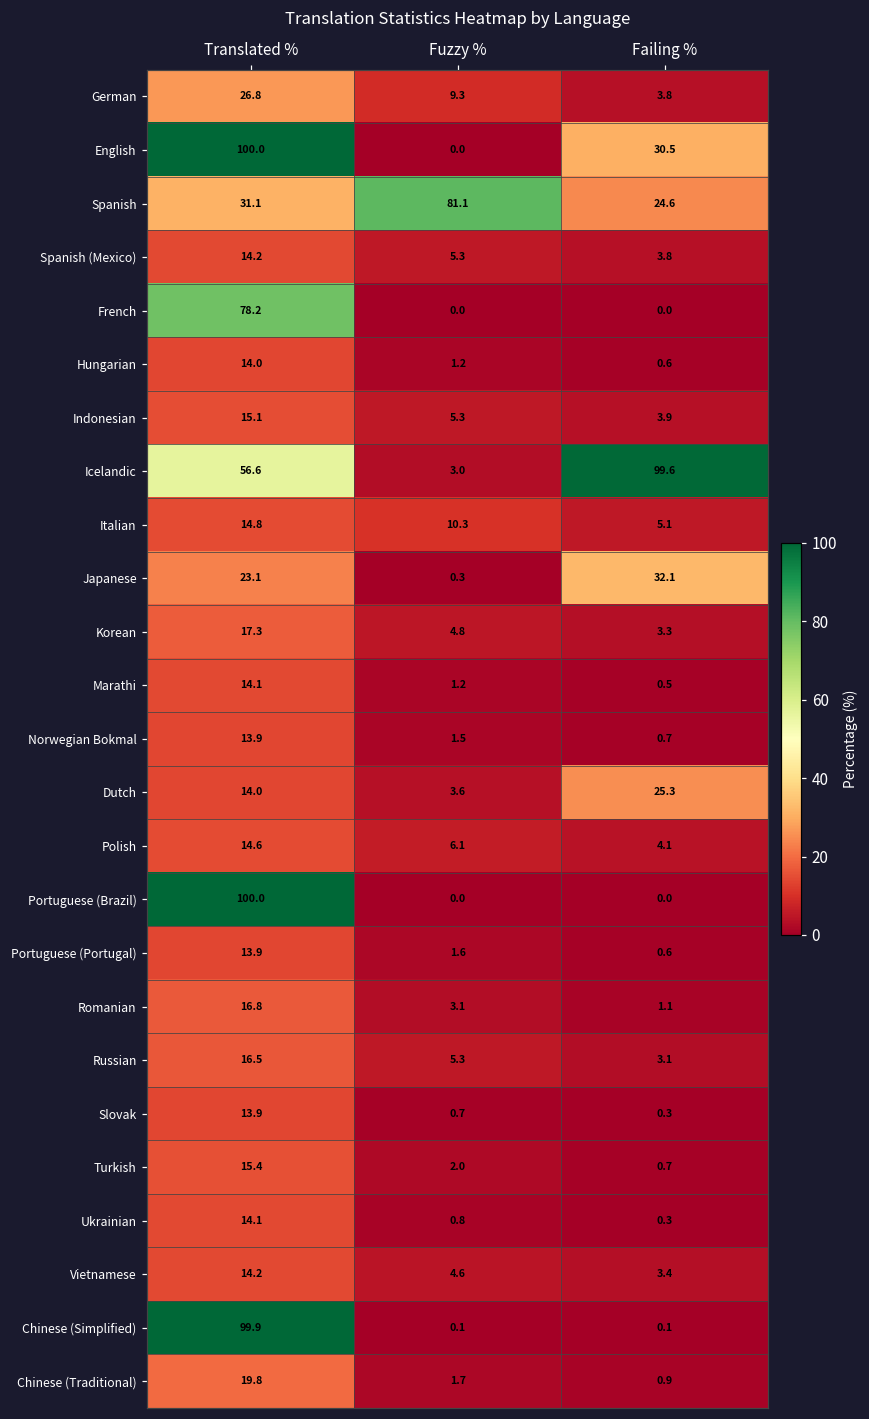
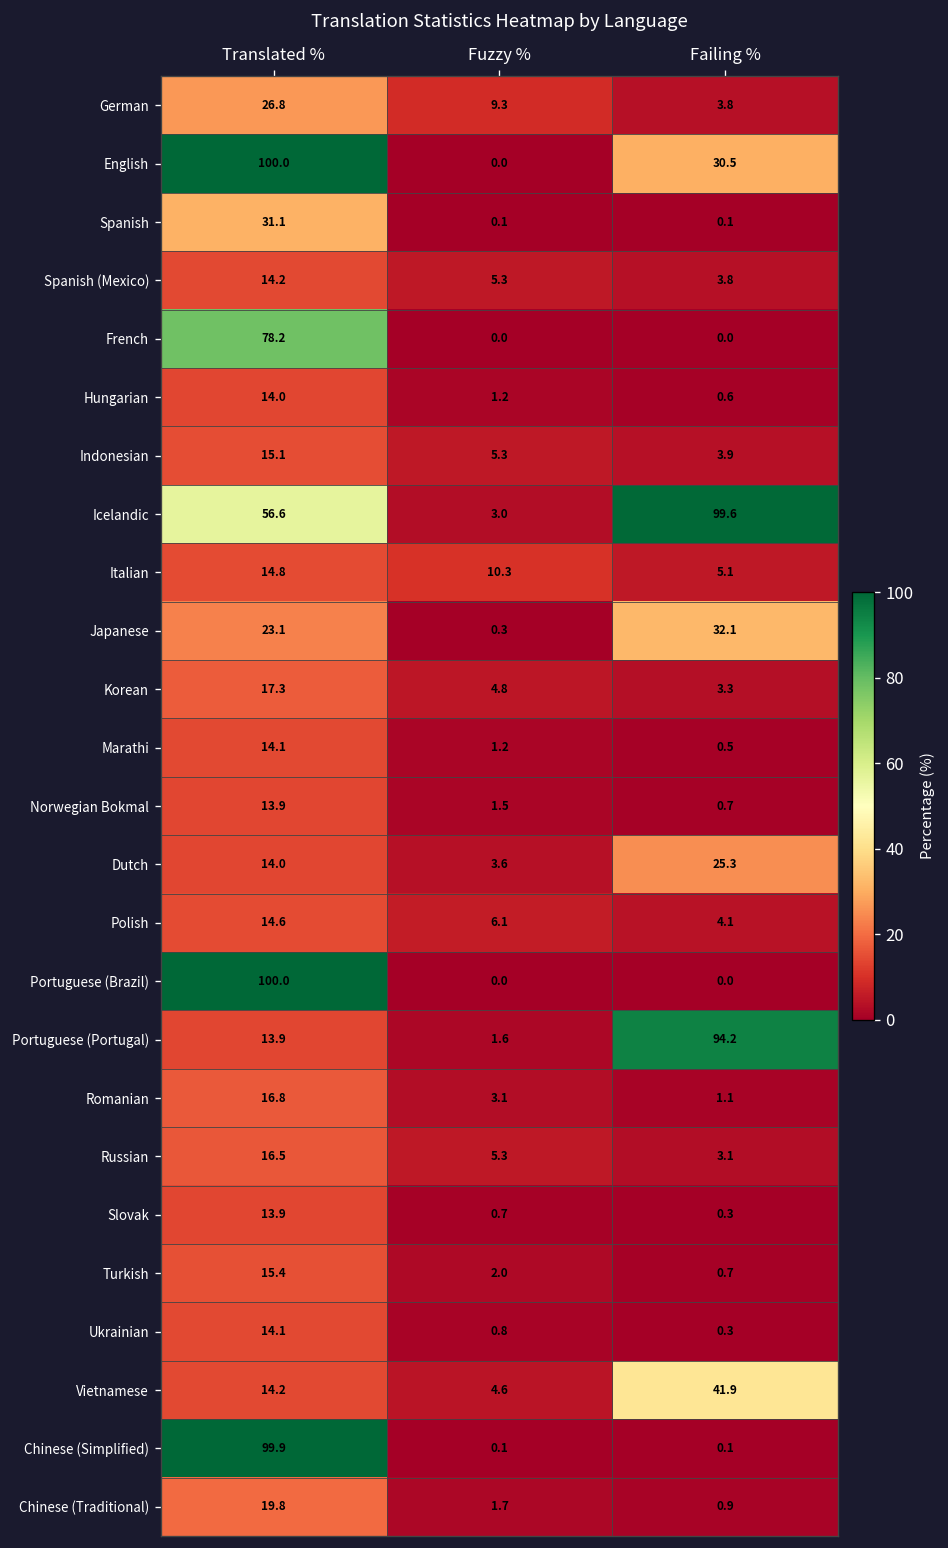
Spanish, Fuzzy %: 81.1 -> 0.1
Spanish, Failing %: 24.6 -> 0.1
Portuguese (Portugal), Failing %: 0.6 -> 94.2
Vietnamese, Failing %: 3.4 -> 41.9
